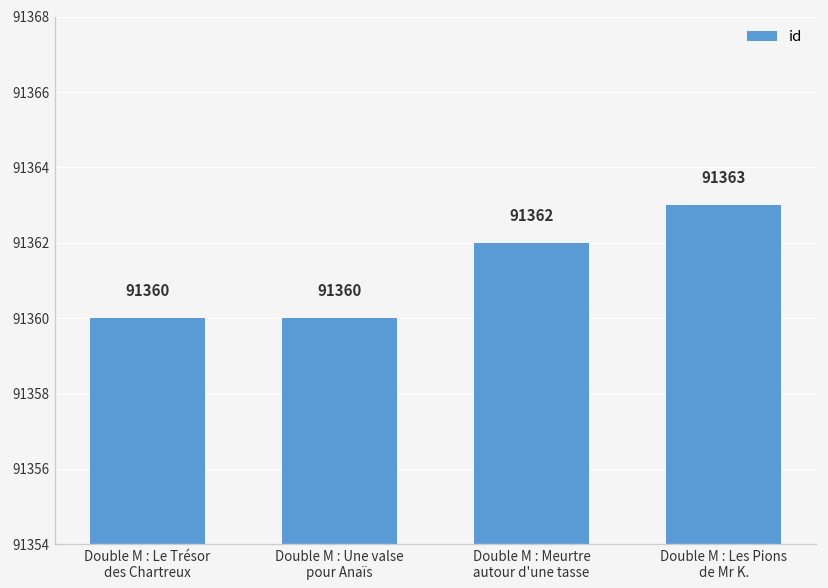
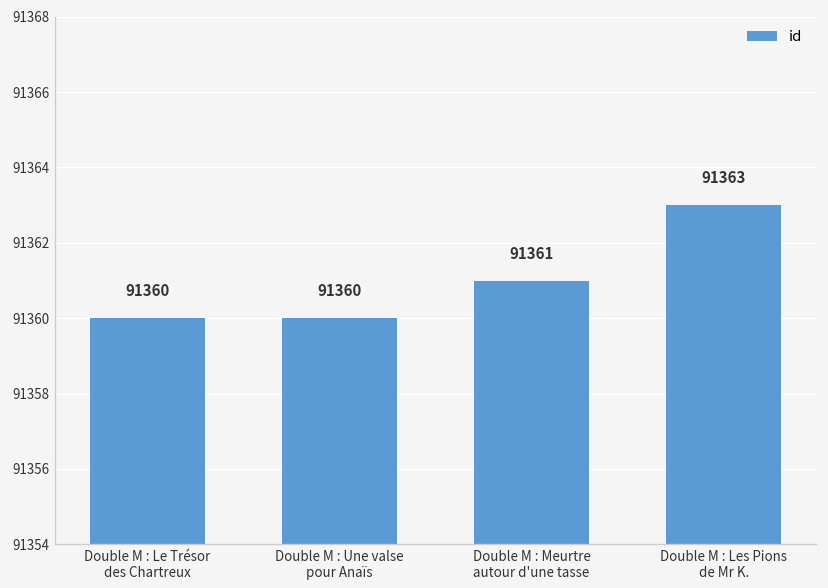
Double M : Meurtre autour d'une tasse: 91362 -> 91361
